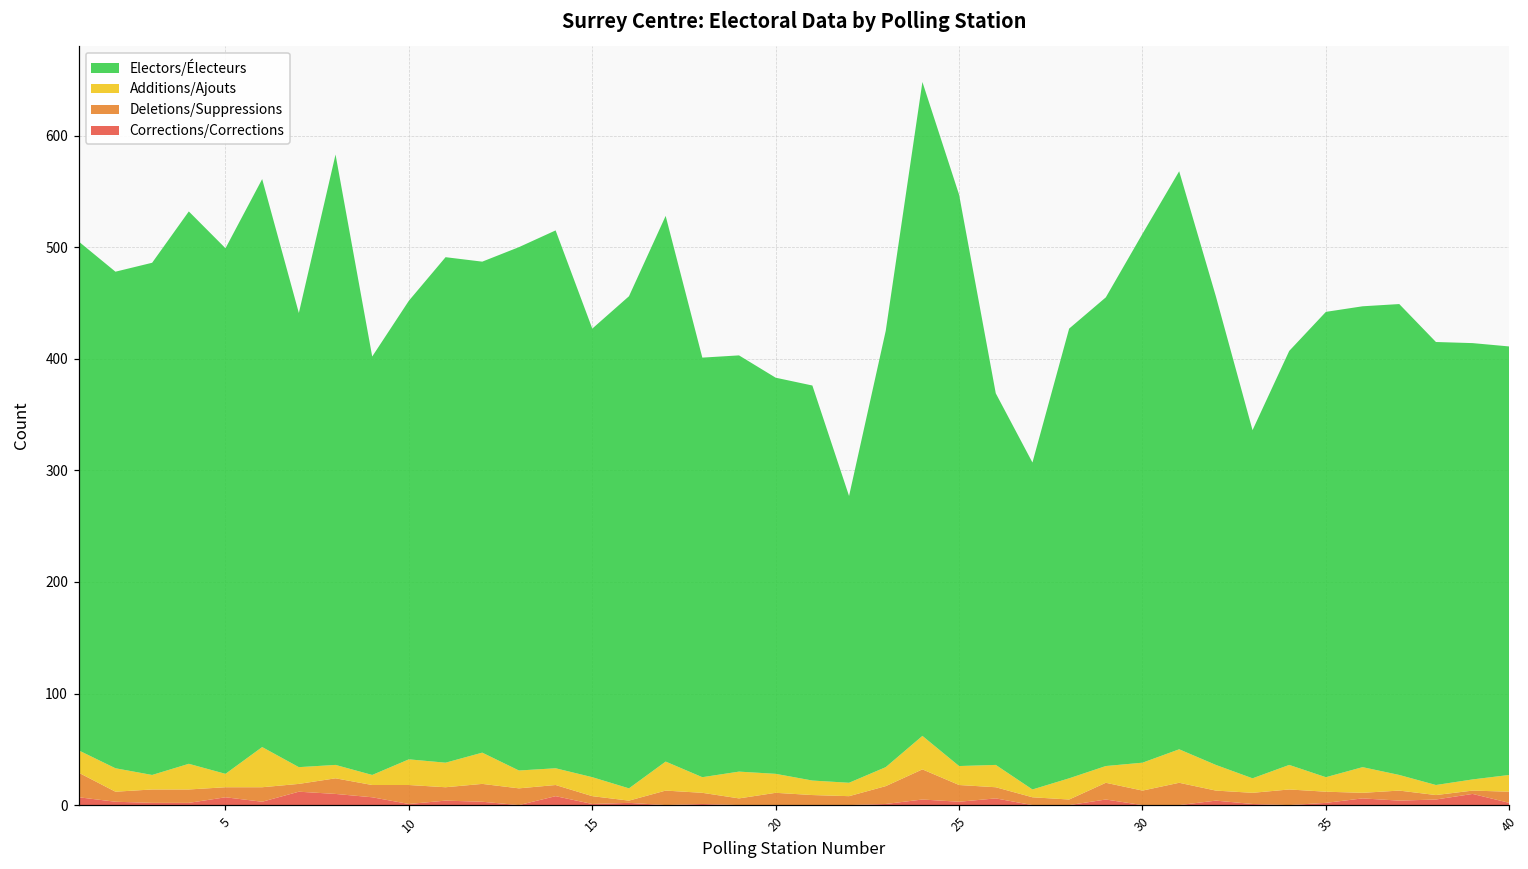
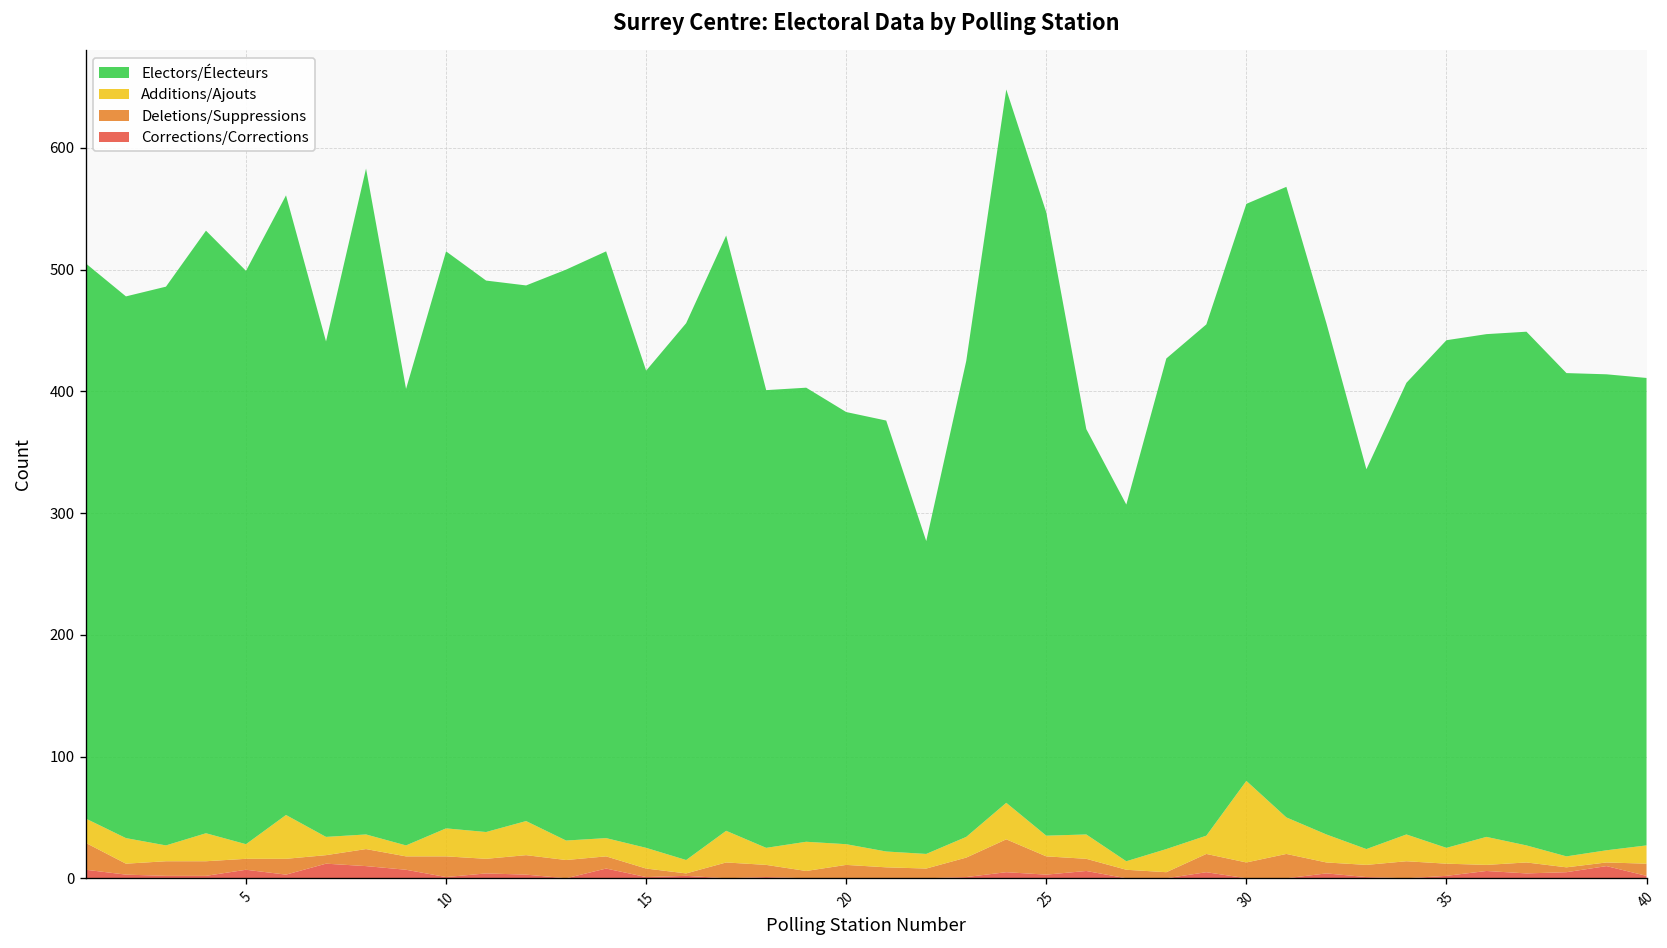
Electors/Électeurs, 10: 411 -> 474
Electors/Électeurs, 15: 402 -> 392
Additions/Ajouts, 30: 25 -> 67
